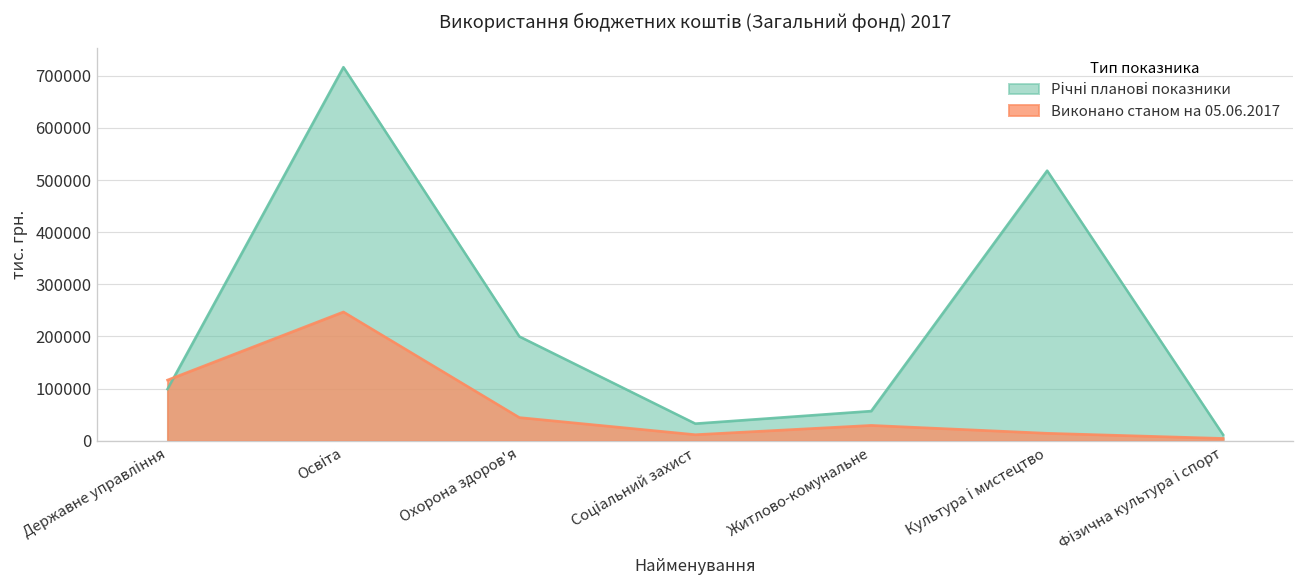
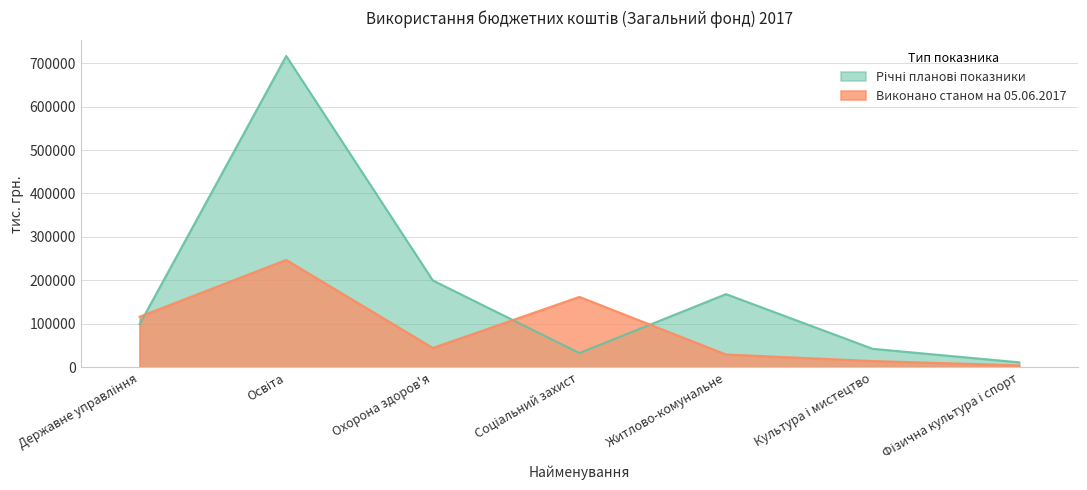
Виконано станом на 05.06.2017, Соціальний захист: 10000 -> 160000
Річні планові показники, Житлово-комунальне: 60000 -> 170000
Річні планові показники, Культура і мистецтво: 520000 -> 40000
